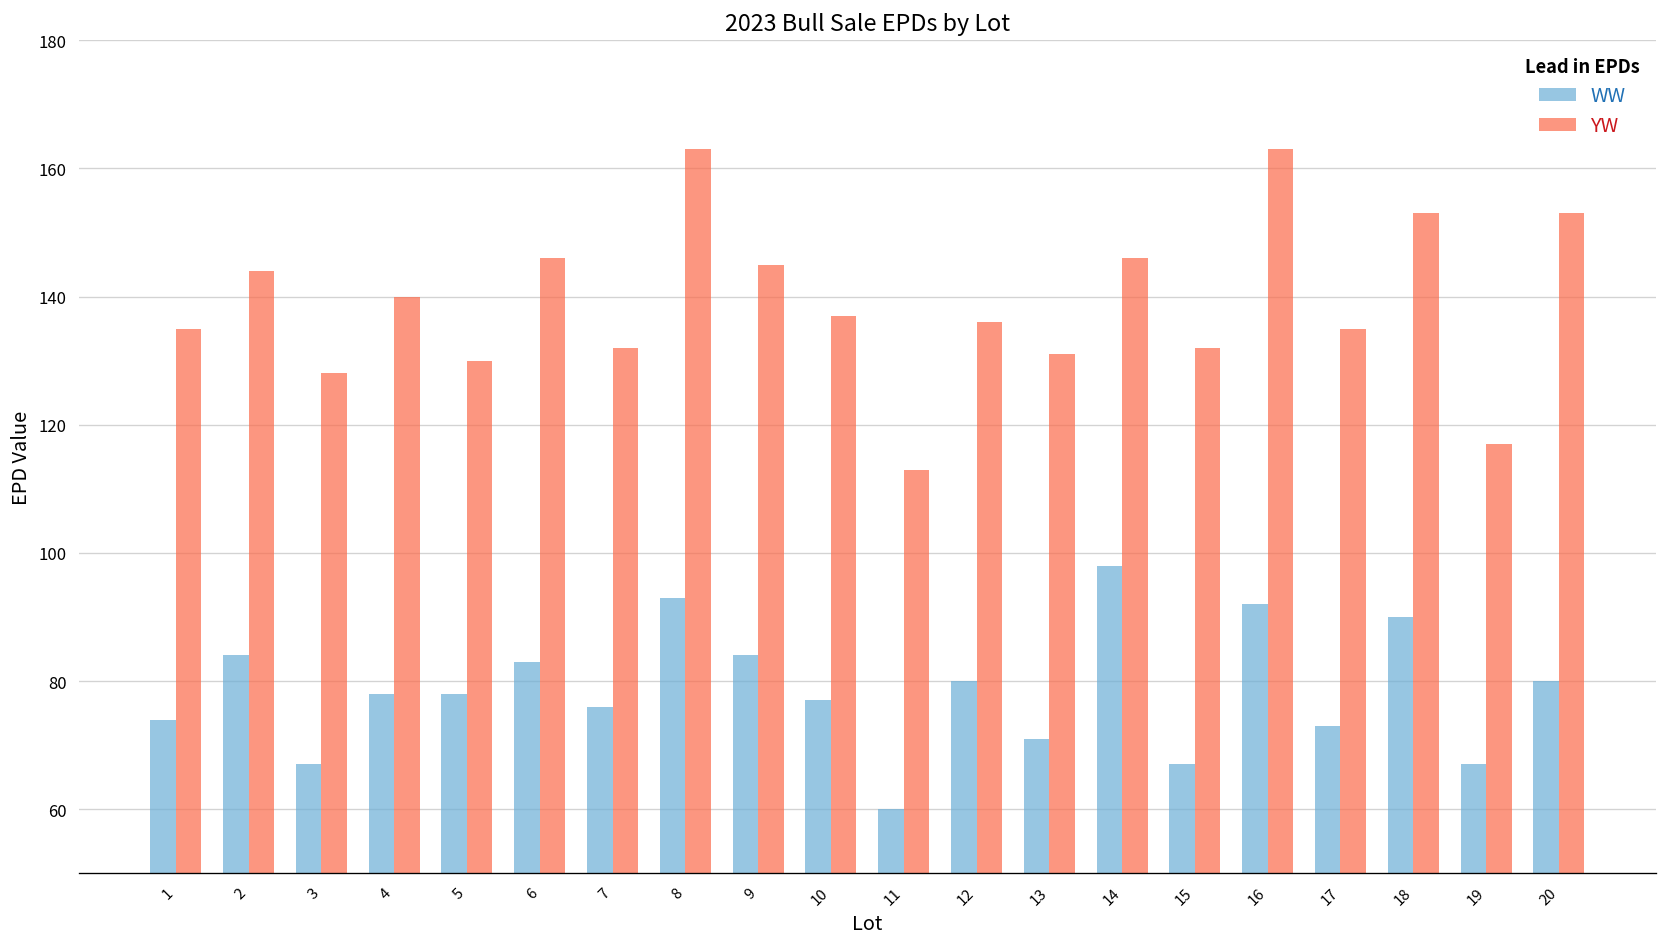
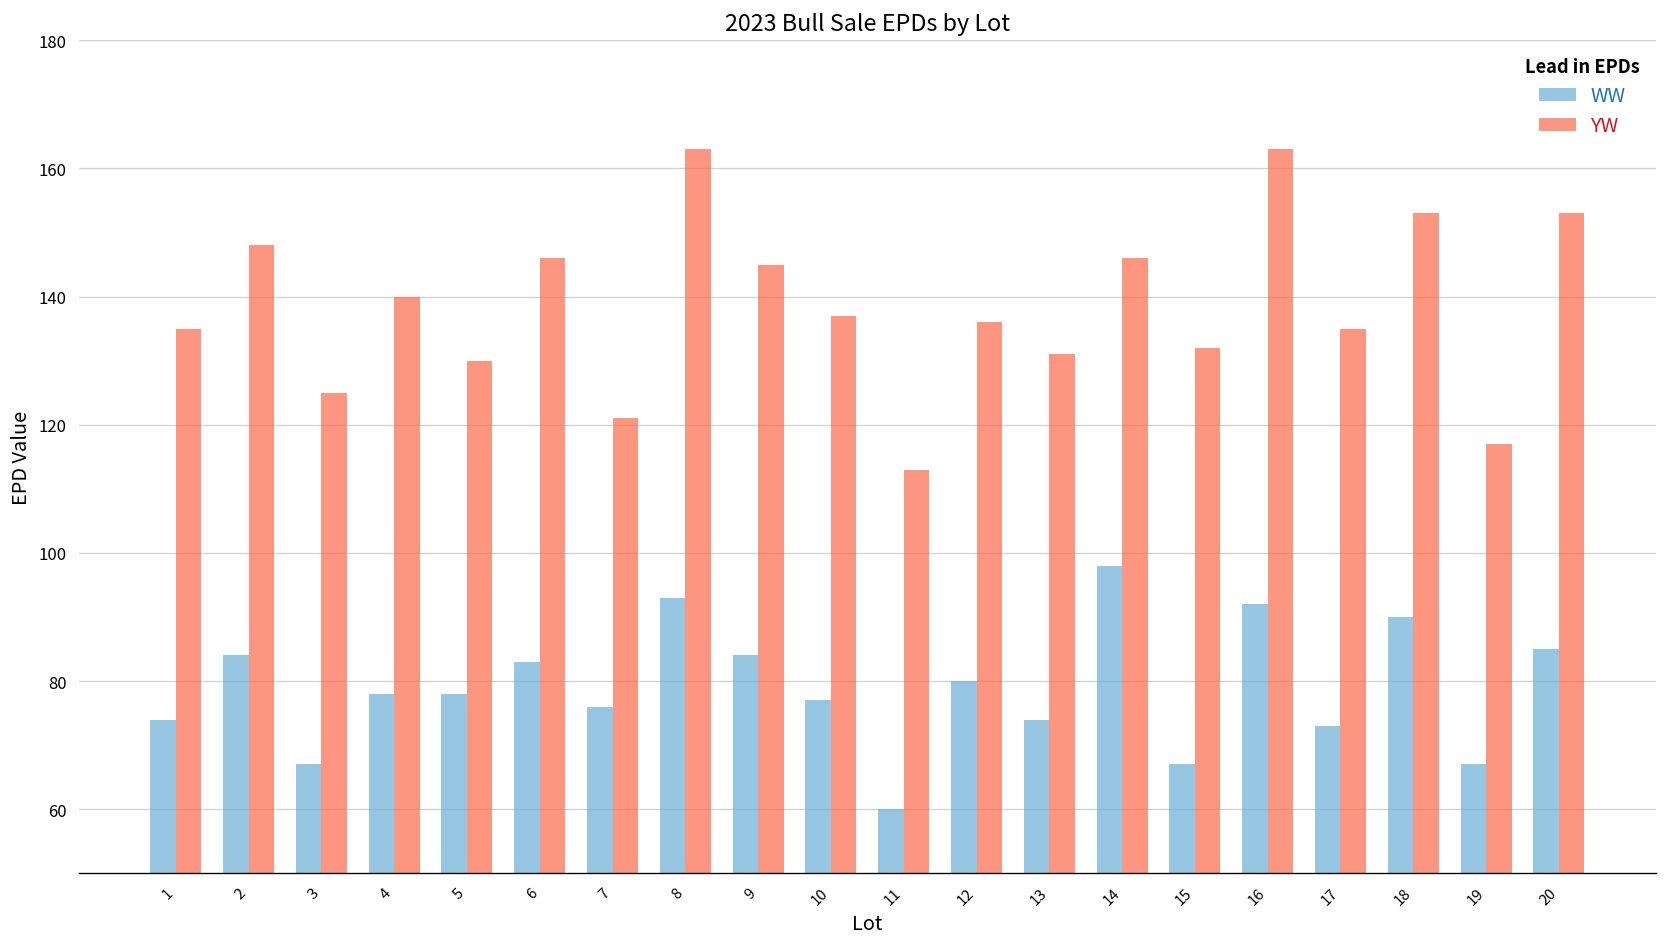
YW, 2: 144 -> 148
YW, 3: 128 -> 125
YW, 7: 132 -> 121
WW, 13: 71 -> 74
WW, 20: 80 -> 85
